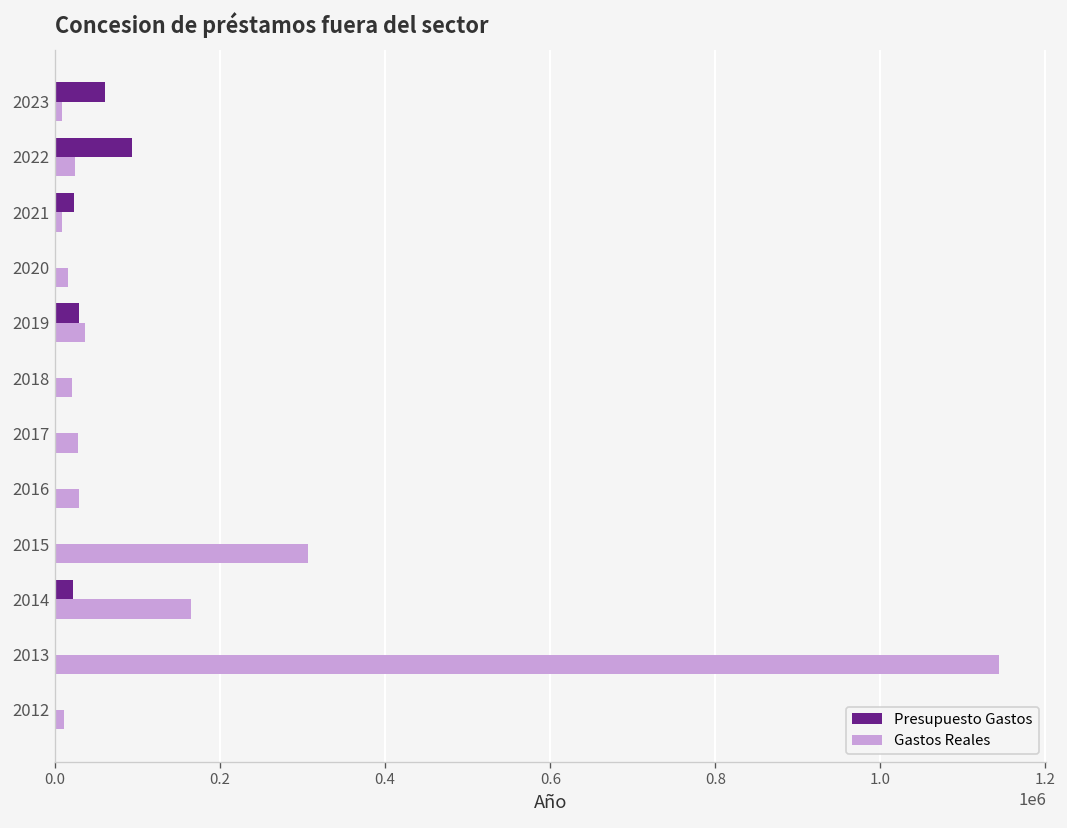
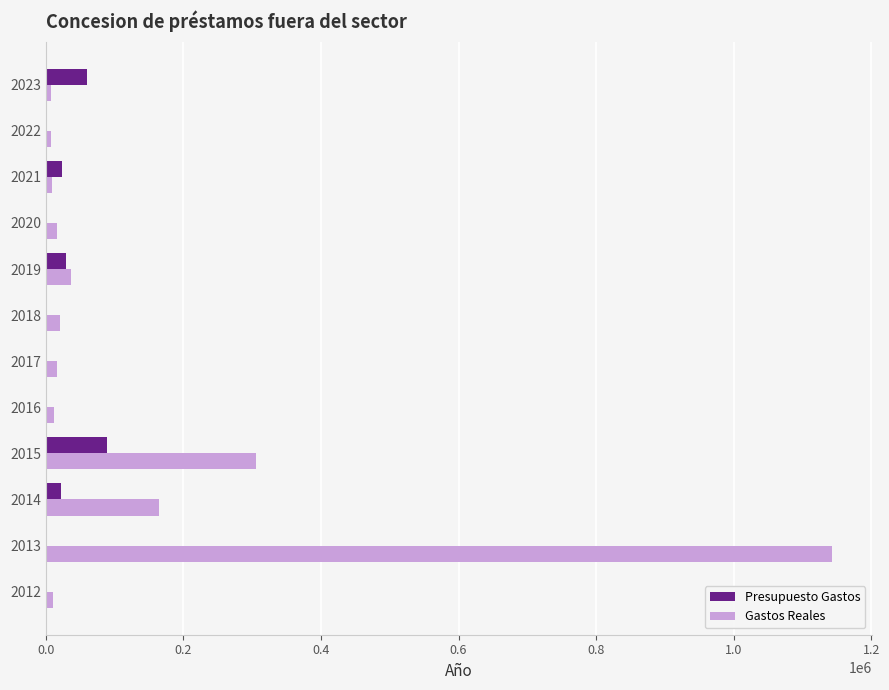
Presupuesto Gastos, 2022: 90000 -> 0
Gastos Reales, 2022: 20000 -> 10000
Gastos Reales, 2017: 30000 -> 20000
Gastos Reales, 2016: 30000 -> 10000
Presupuesto Gastos, 2015: 0 -> 90000
